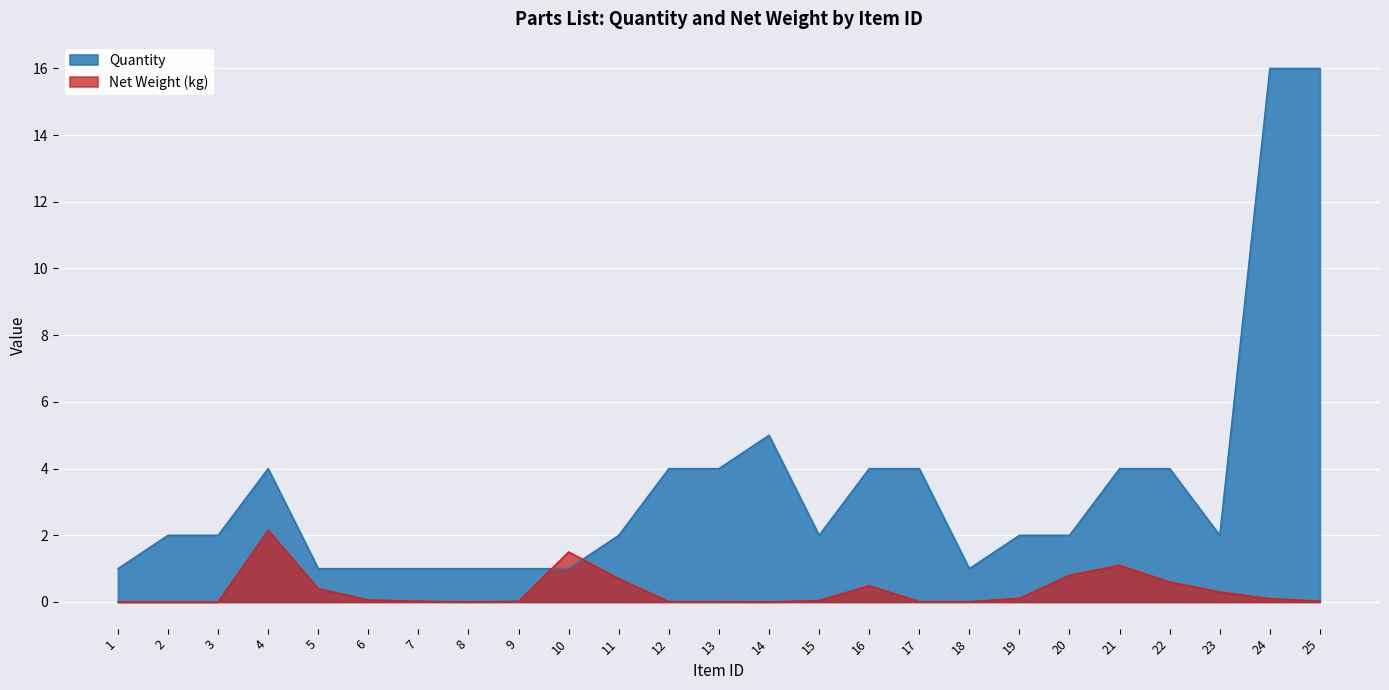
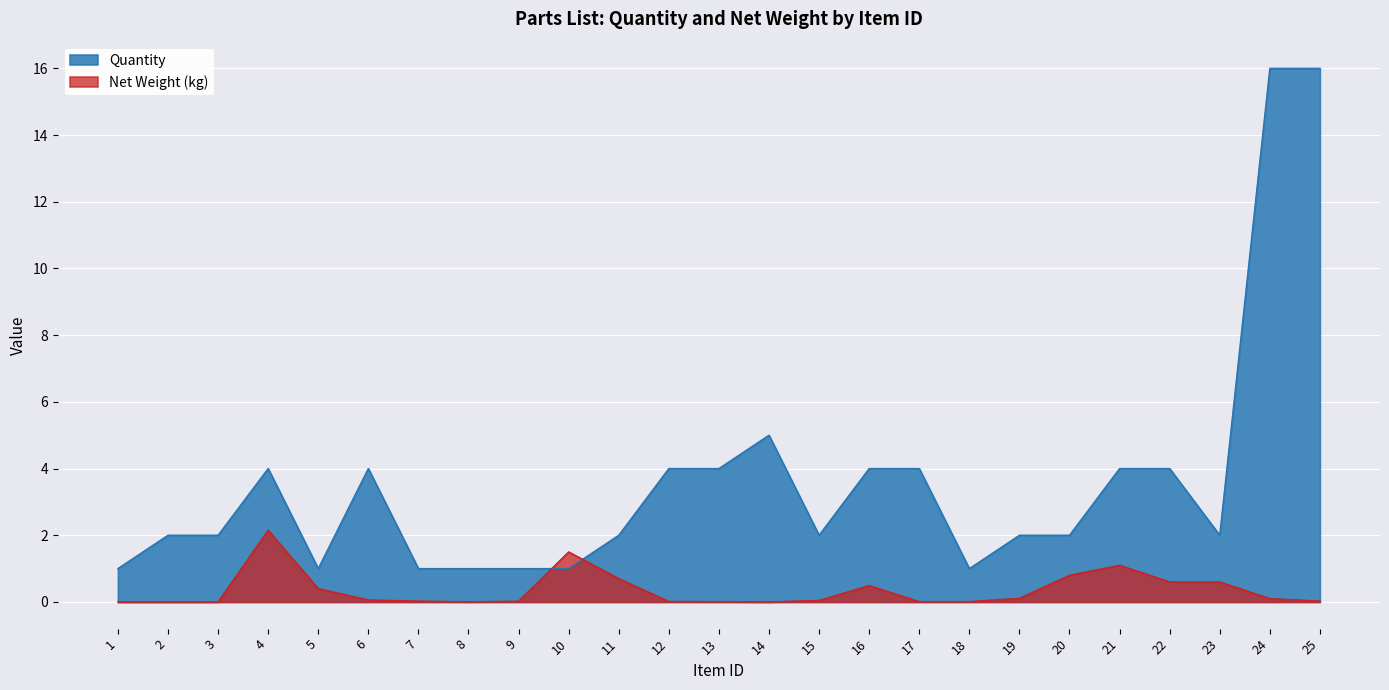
Quantity, 6: 1 -> 4
Net Weight (kg), 23: 0.3 -> 0.6
